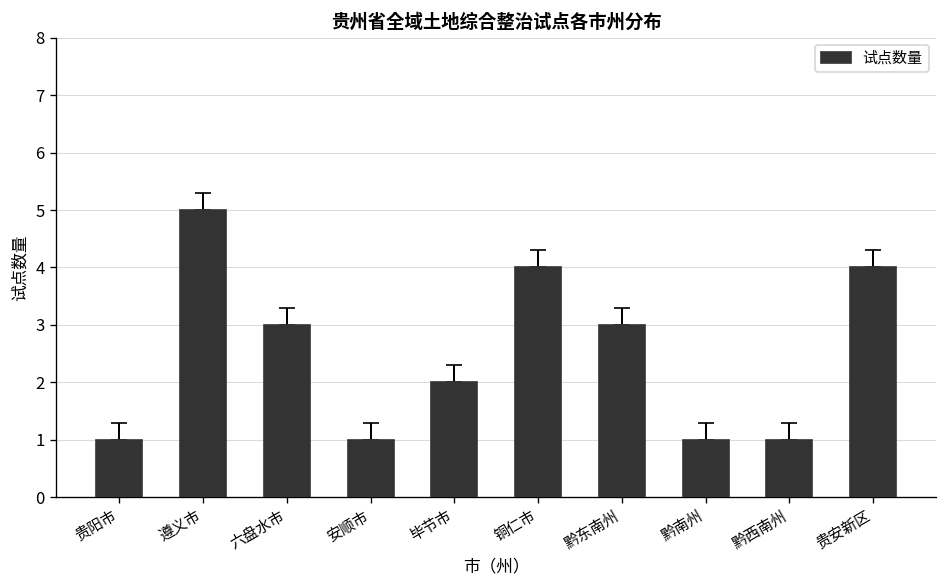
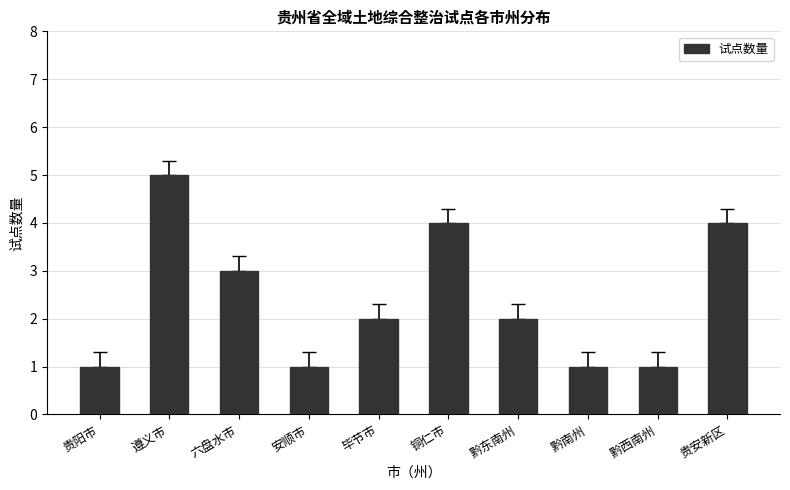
试点数量, 黔东南州: 3 -> 2
